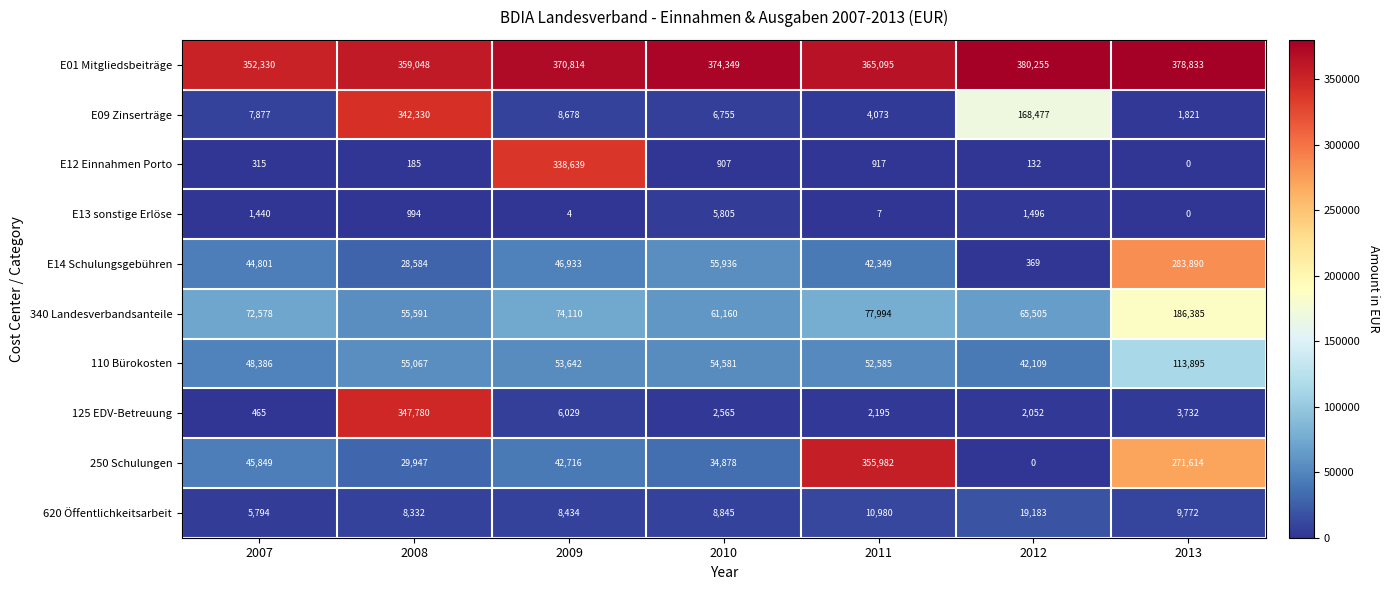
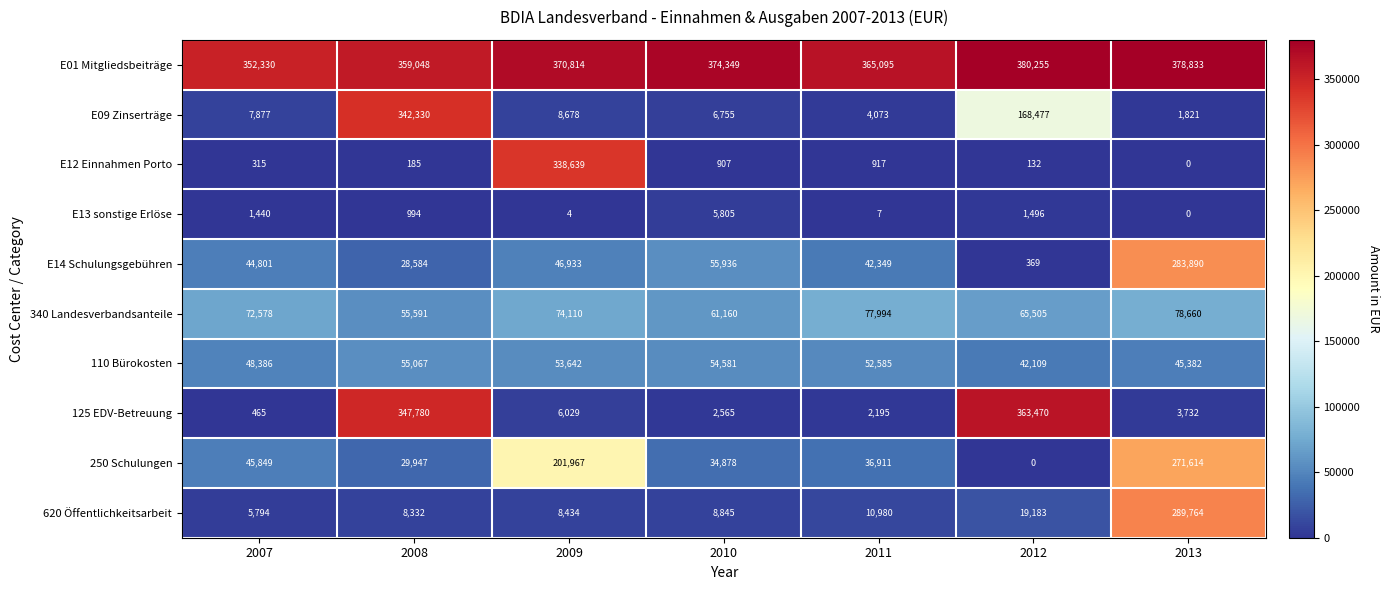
340 Landesverbandsanteile, 2013: 186,385 -> 78,660
110 Bürokosten, 2013: 113,895 -> 45,382
125 EDV-Betreuung, 2012: 2,052 -> 363,470
250 Schulungen, 2009: 42,716 -> 201,967
250 Schulungen, 2011: 355,982 -> 36,911
620 Öffentlichkeitsarbeit, 2013: 9,772 -> 289,764
